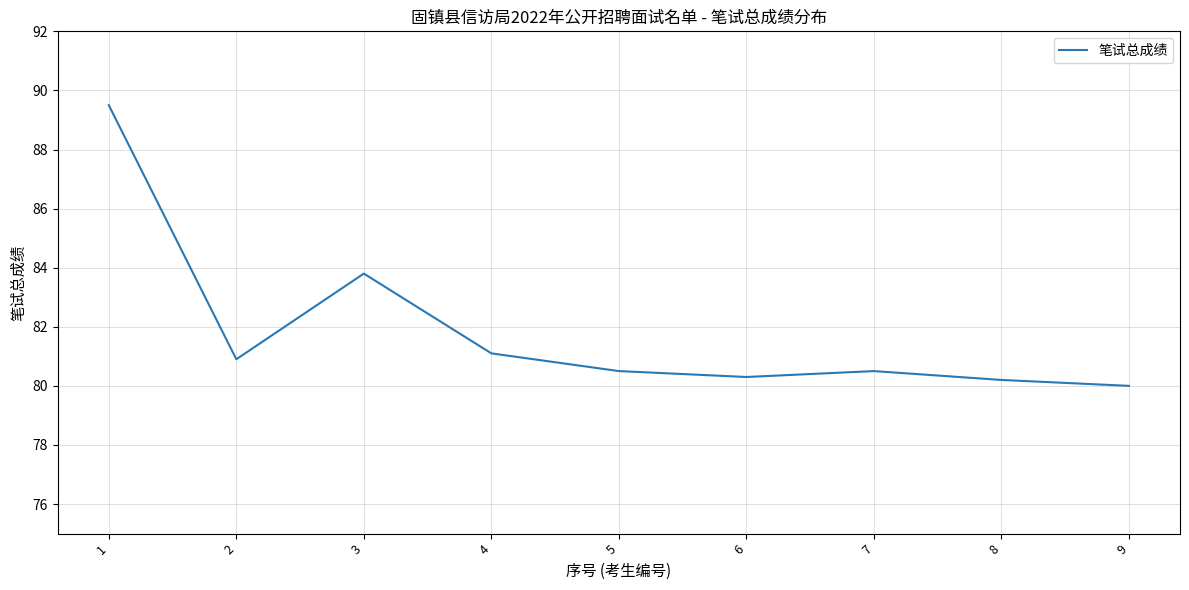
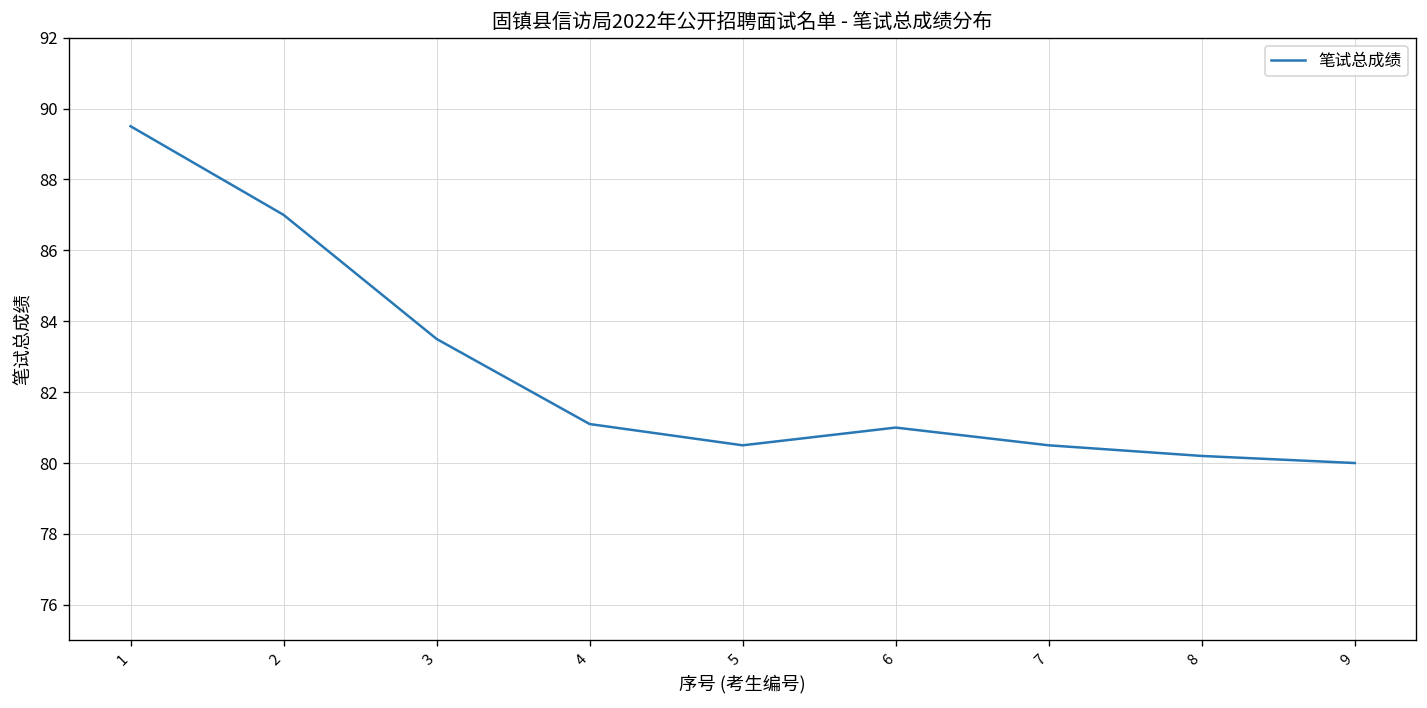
2: 80.9 -> 87.0
3: 83.8 -> 83.5
6: 80.3 -> 81.0
